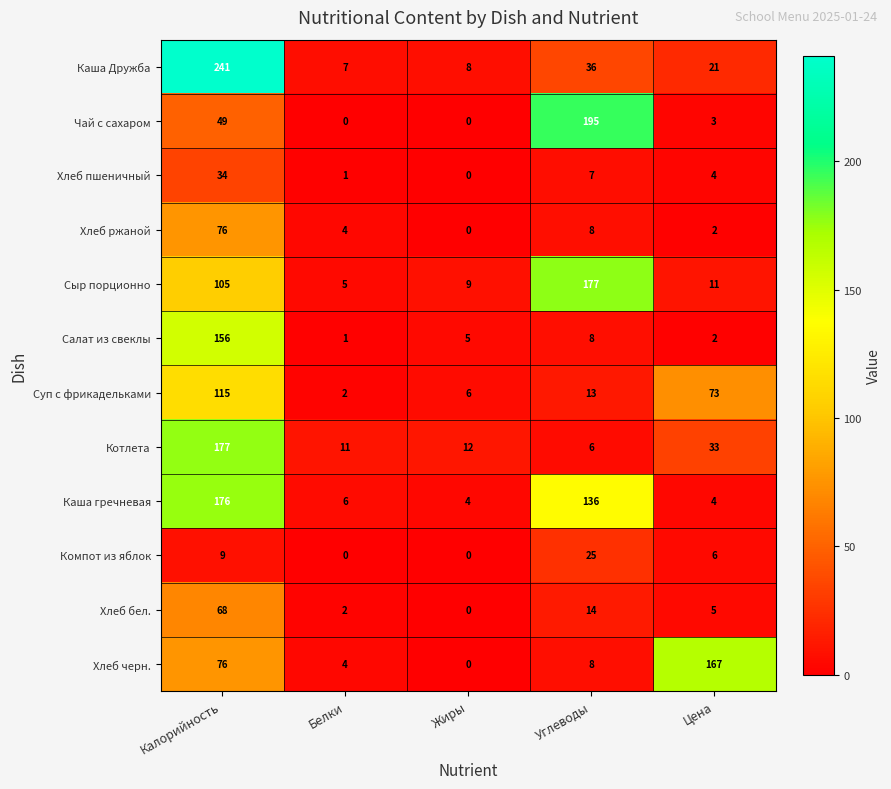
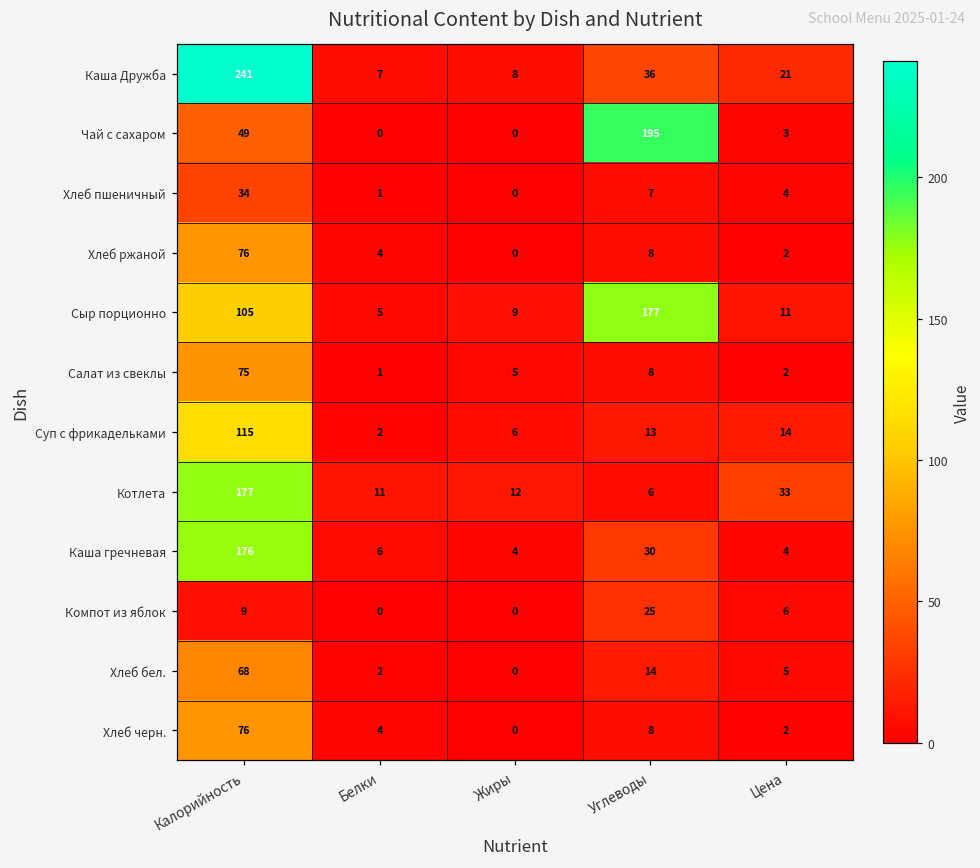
Салат из свеклы, Калорийность: 156 -> 75
Суп с фрикадельками, Цена: 73 -> 14
Каша гречневая, Углеводы: 136 -> 30
Хлеб черн., Цена: 167 -> 2
